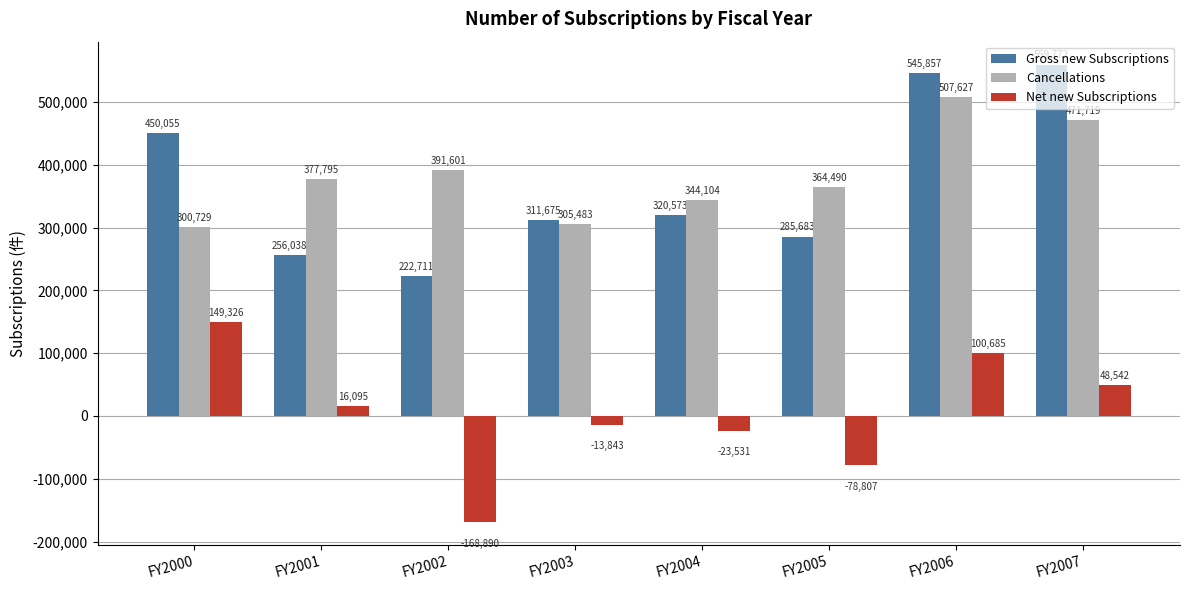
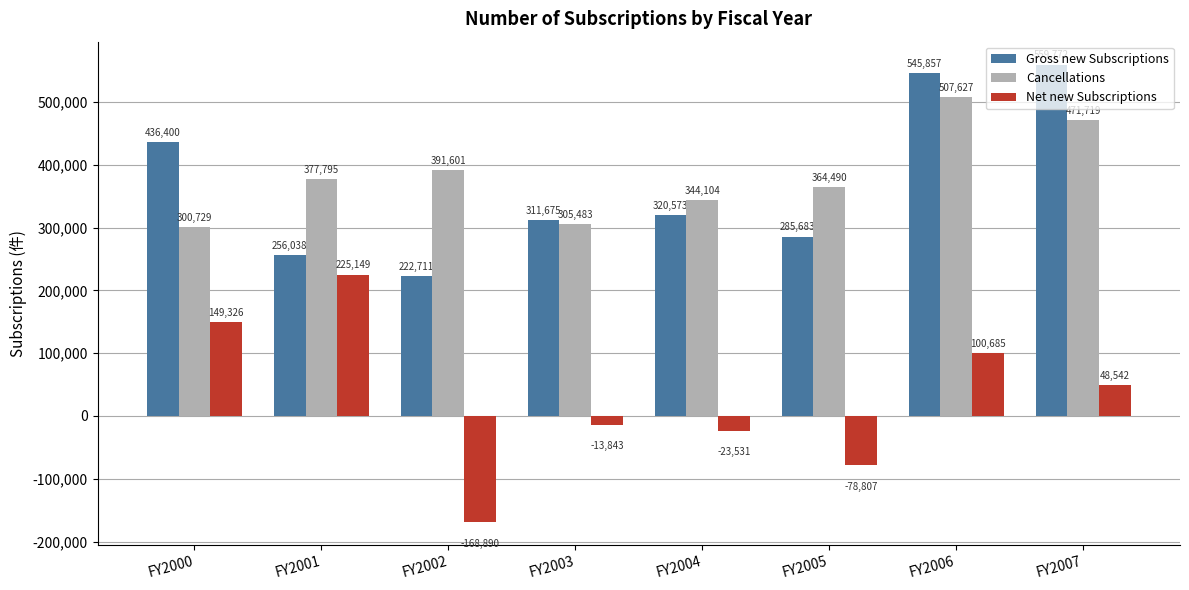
Gross new Subscriptions, FY2000: 450,055 -> 436,400
Net new Subscriptions, FY2001: 16,095 -> 225,149
